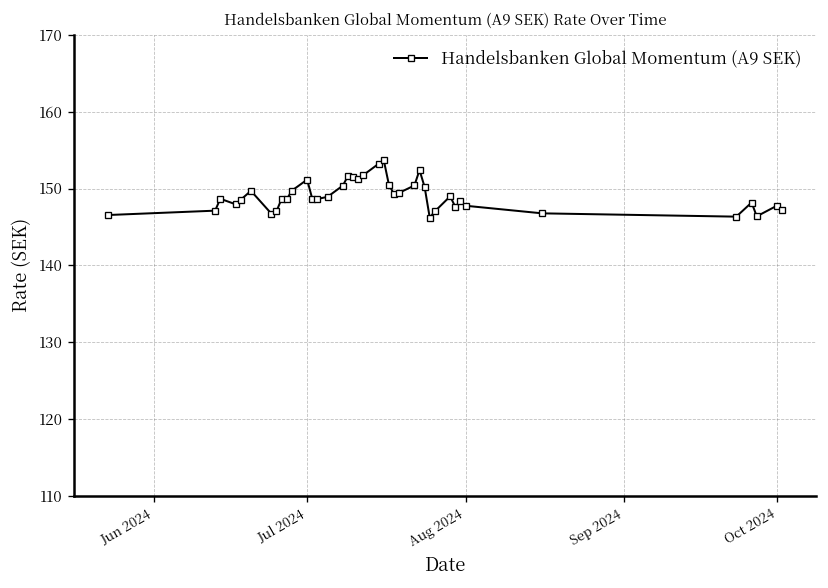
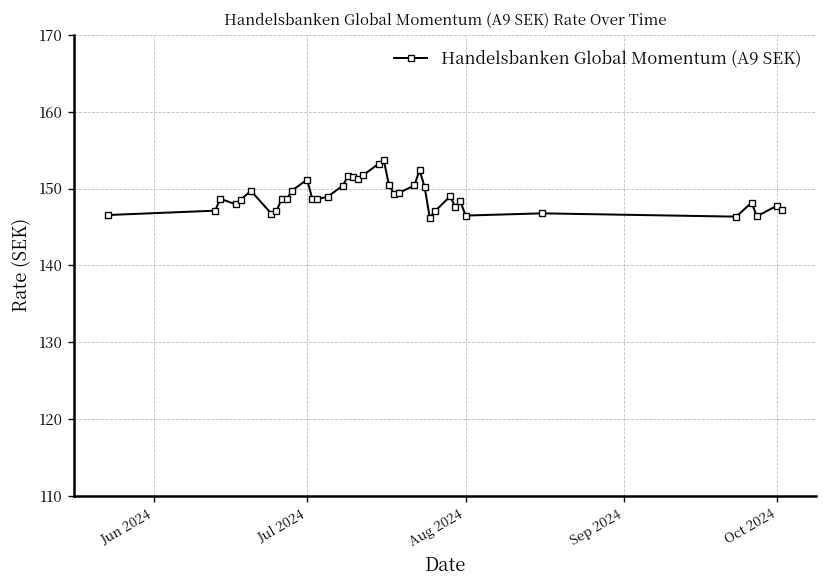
Aug 2024: 148 -> 146
